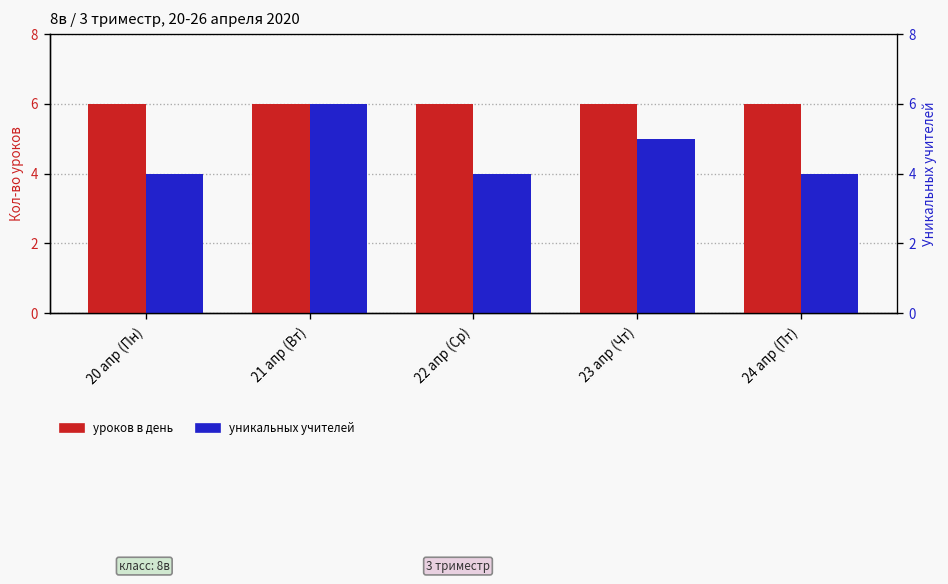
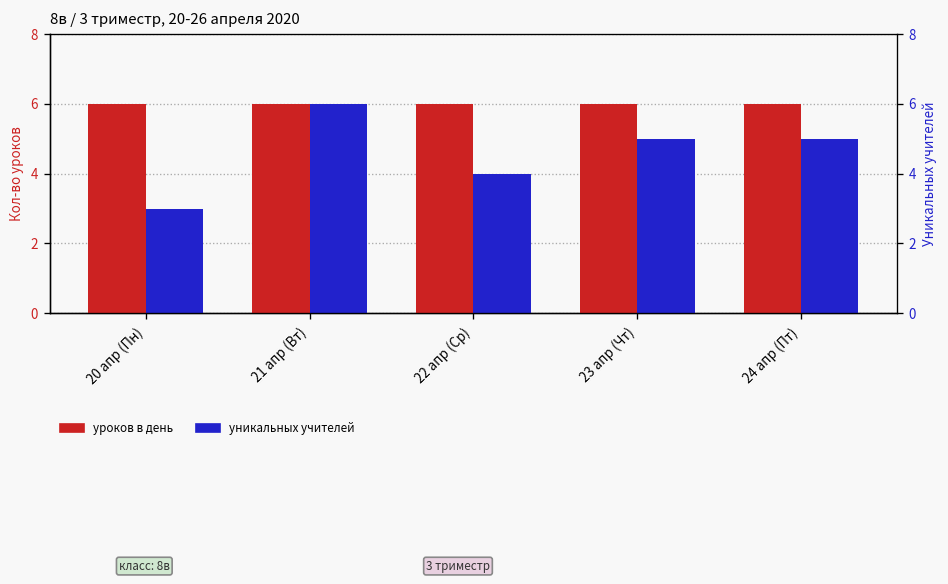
уникальных учителей, 20 апр (Пн): 4 -> 3
уникальных учителей, 24 апр (Пт): 4 -> 5
